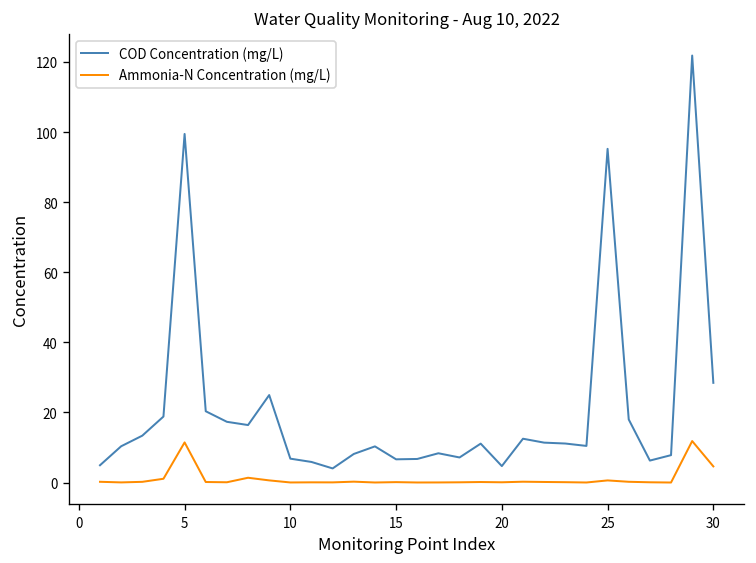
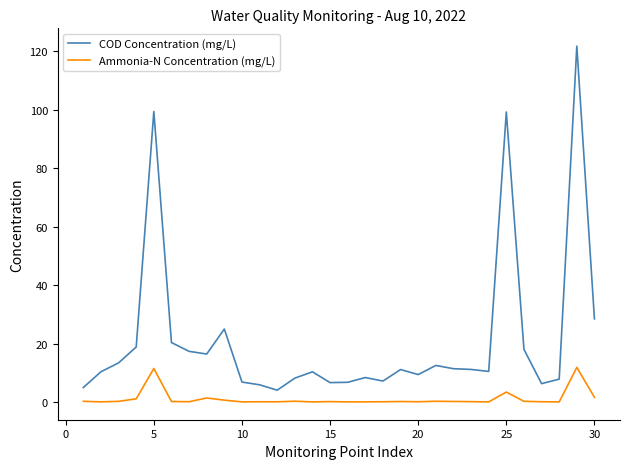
COD Concentration (mg/L), 20: 5 -> 9
COD Concentration (mg/L), 25: 95 -> 99
Ammonia-N Concentration (mg/L), 25: 1 -> 3
Ammonia-N Concentration (mg/L), 30: 5 -> 2
